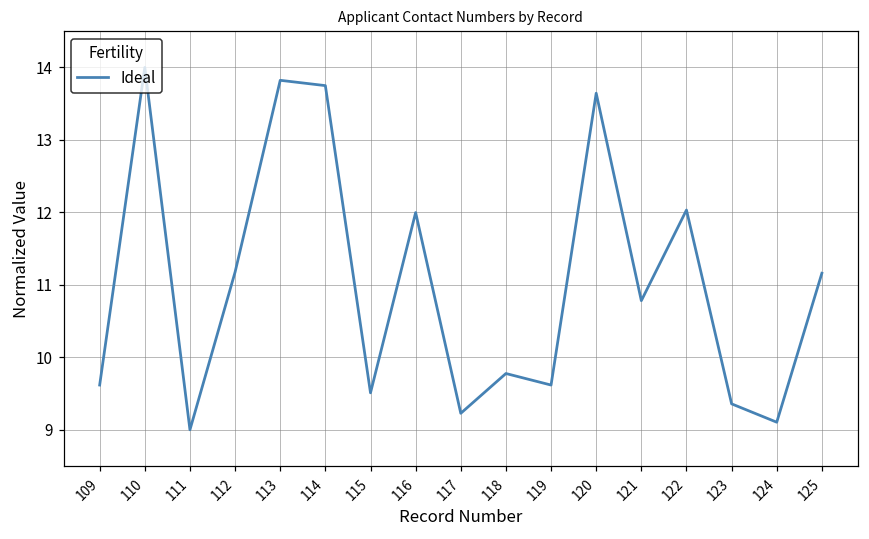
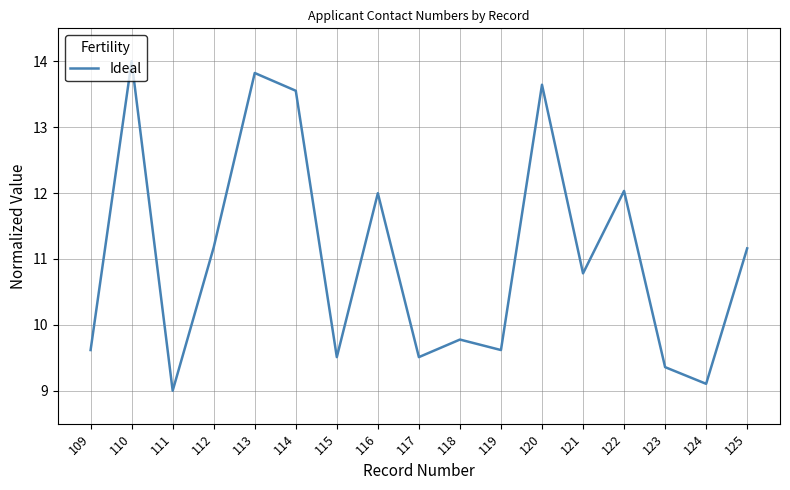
114: 13.7 -> 13.6
117: 9.2 -> 9.5
